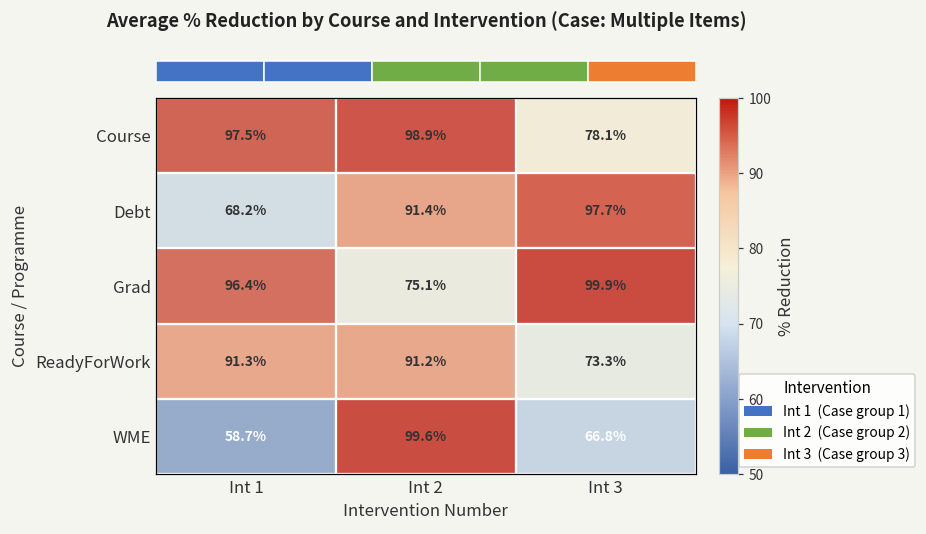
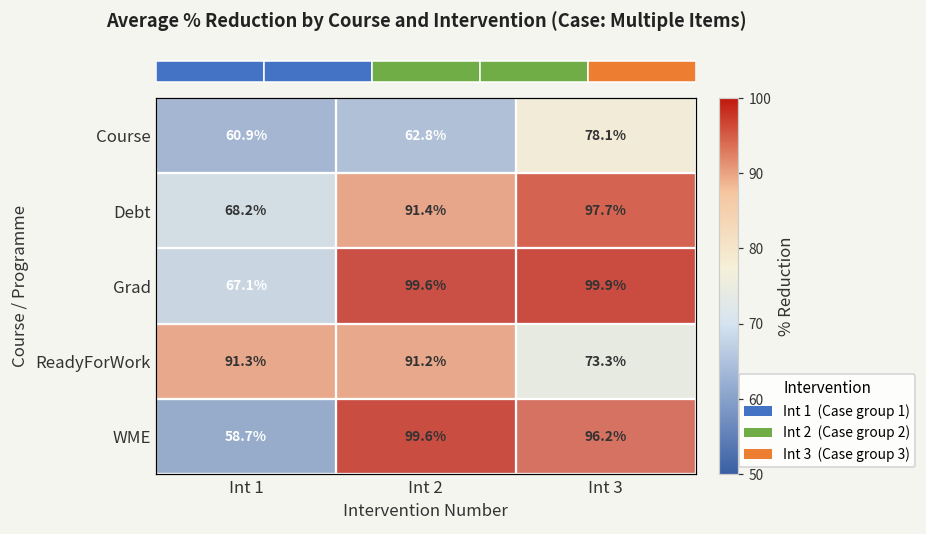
Course, Int 1: 97.5% -> 60.9%
Course, Int 2: 98.9% -> 62.8%
Grad, Int 1: 96.4% -> 67.1%
Grad, Int 2: 75.1% -> 99.6%
WME, Int 3: 66.8% -> 96.2%
